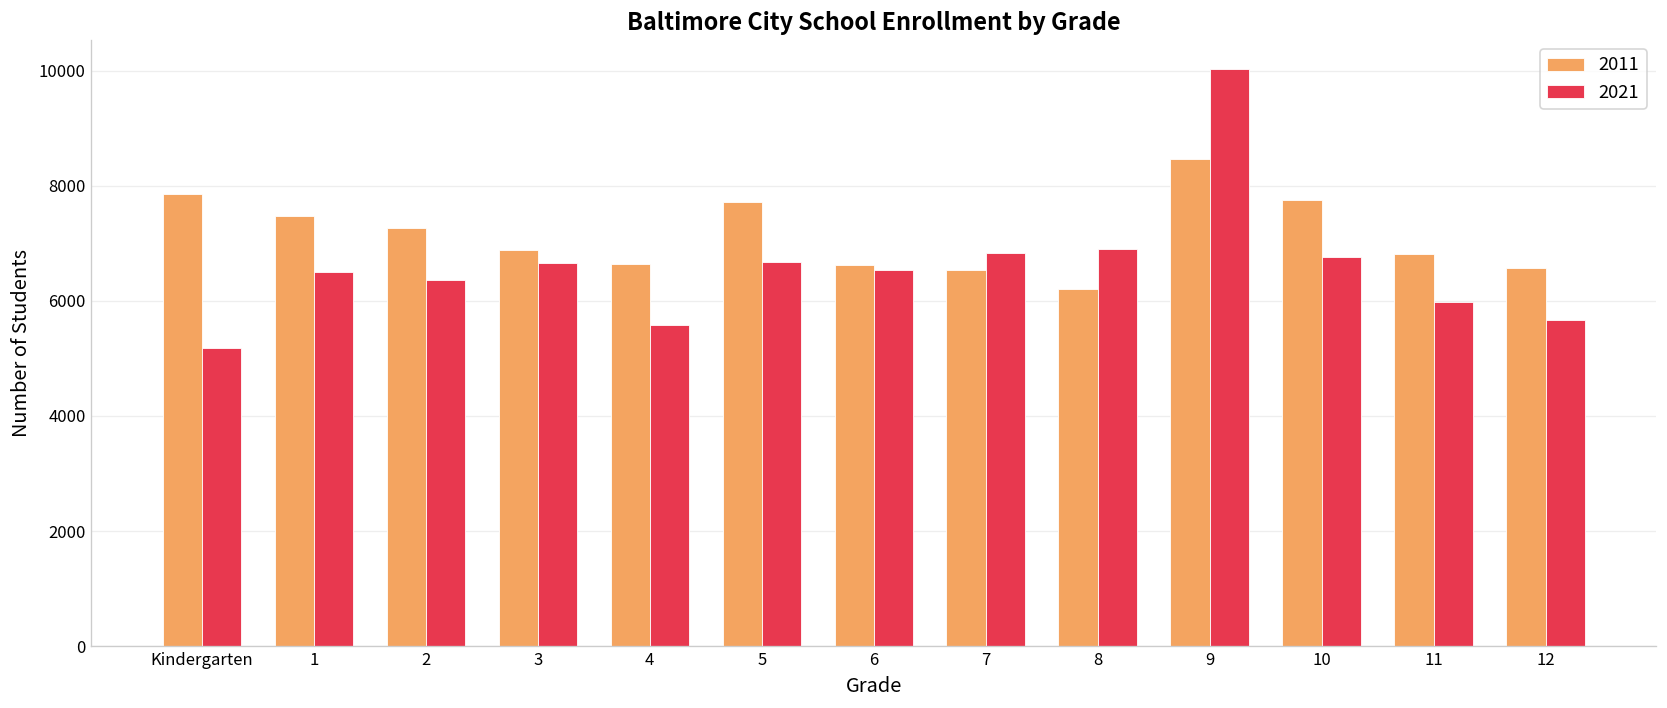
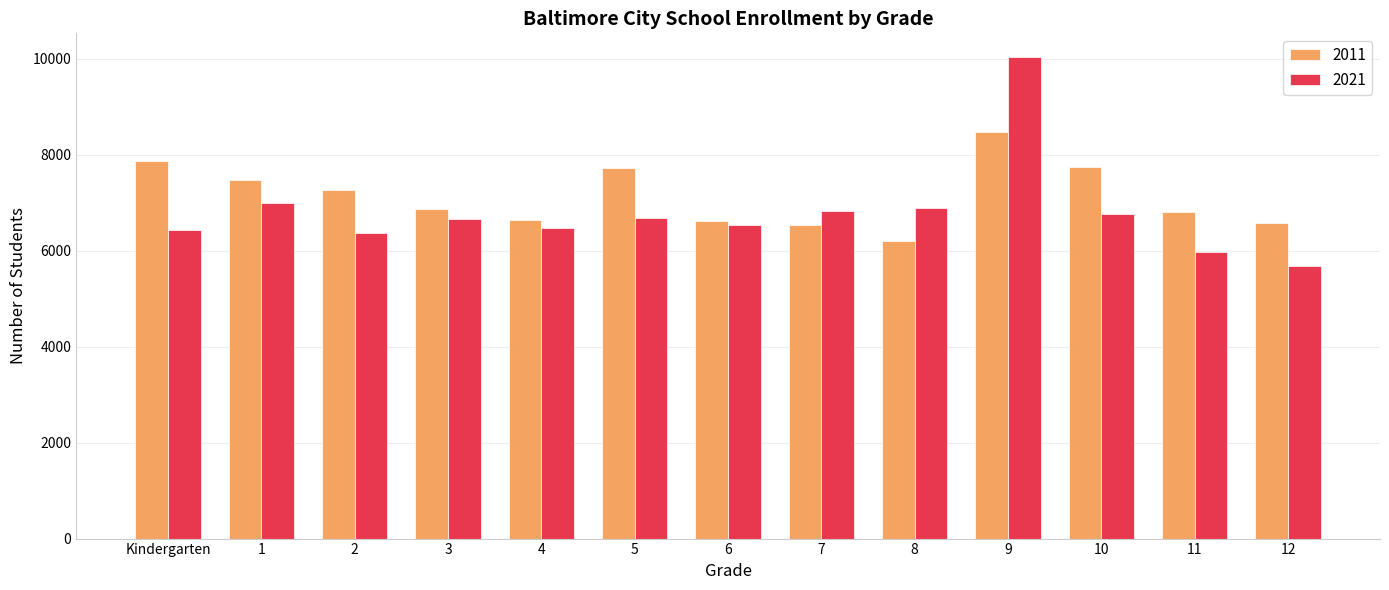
2021, Kindergarten: 5200 -> 6400
2021, 1: 6500 -> 7000
2021, 4: 5600 -> 6500
